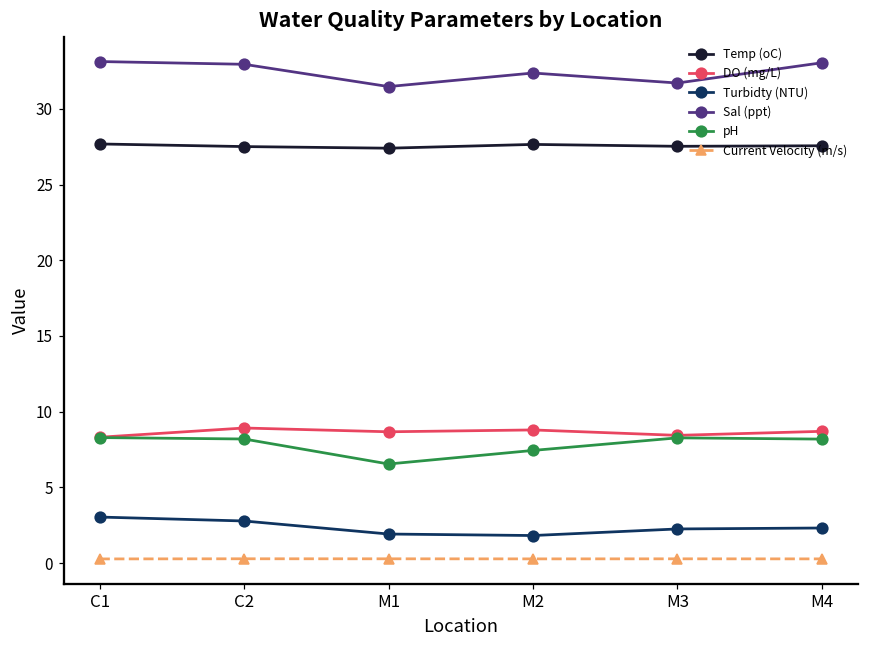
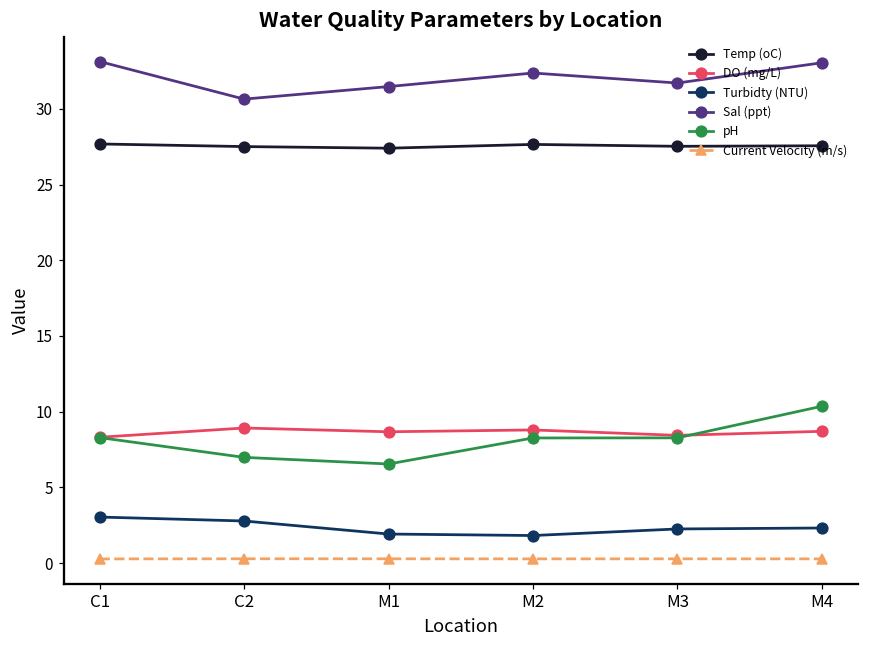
Sal (ppt), C2: 32.9 -> 30.6
pH, C2: 8.2 -> 7.0
pH, M2: 7.4 -> 8.3
pH, M4: 8.2 -> 10.4
